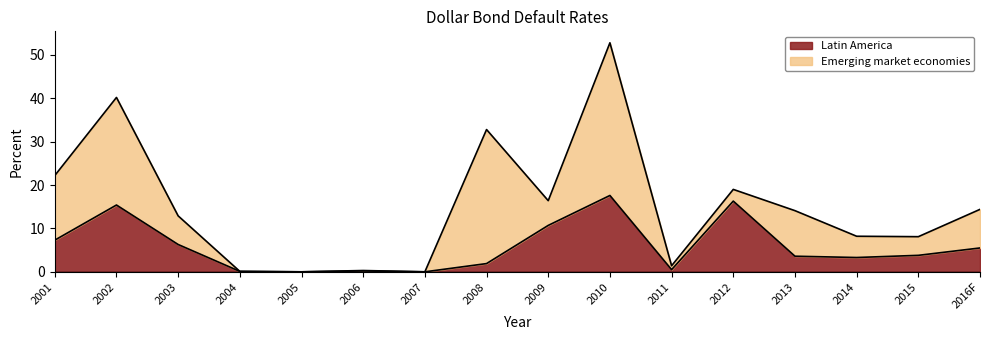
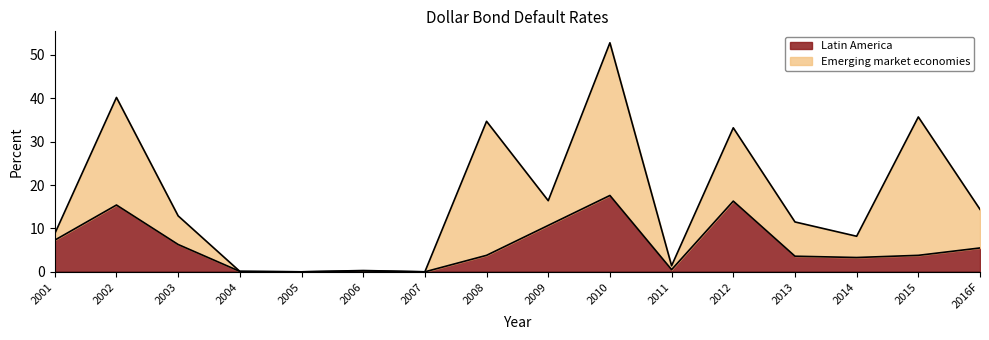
Emerging market economies, 2001: 15 -> 2
Latin America, 2008: 2 -> 4
Emerging market economies, 2012: 3 -> 17
Emerging market economies, 2013: 11 -> 8
Emerging market economies, 2015: 4 -> 32
